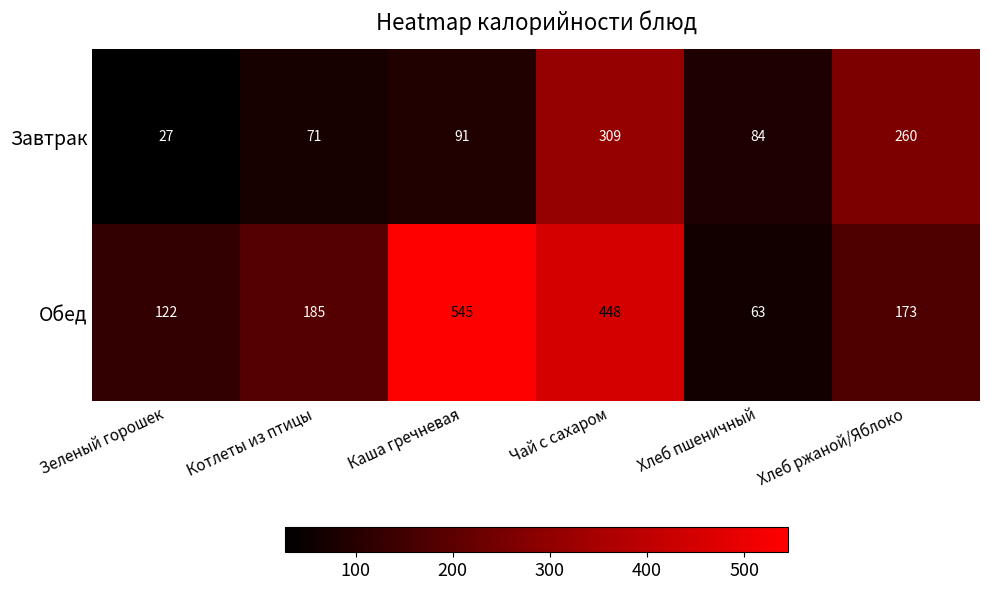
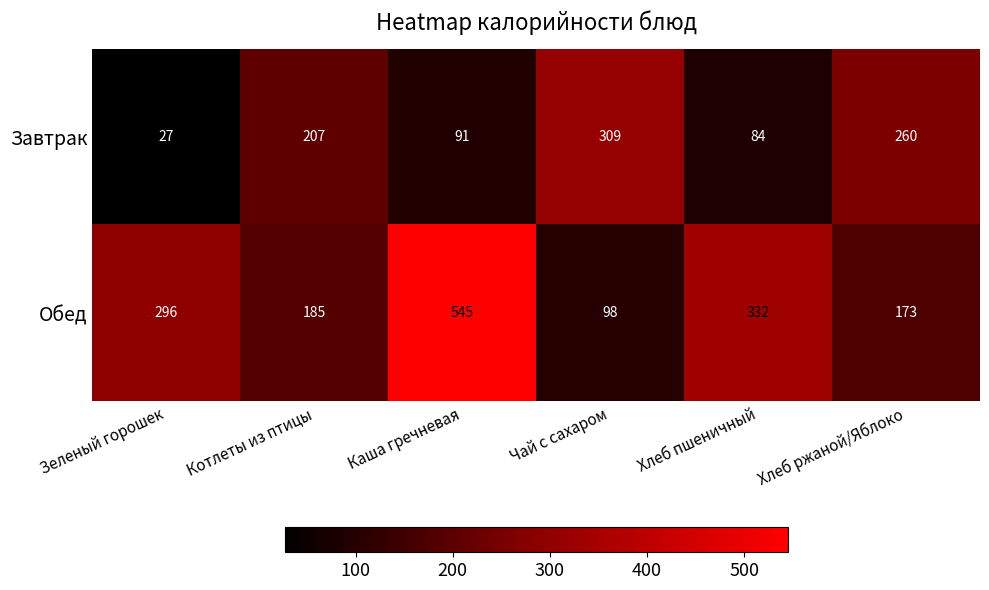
Завтрак, Котлеты из птицы: 71 -> 207
Обед, Зеленый горошек: 122 -> 296
Обед, Чай с сахаром: 448 -> 98
Обед, Хлеб пшеничный: 63 -> 332
